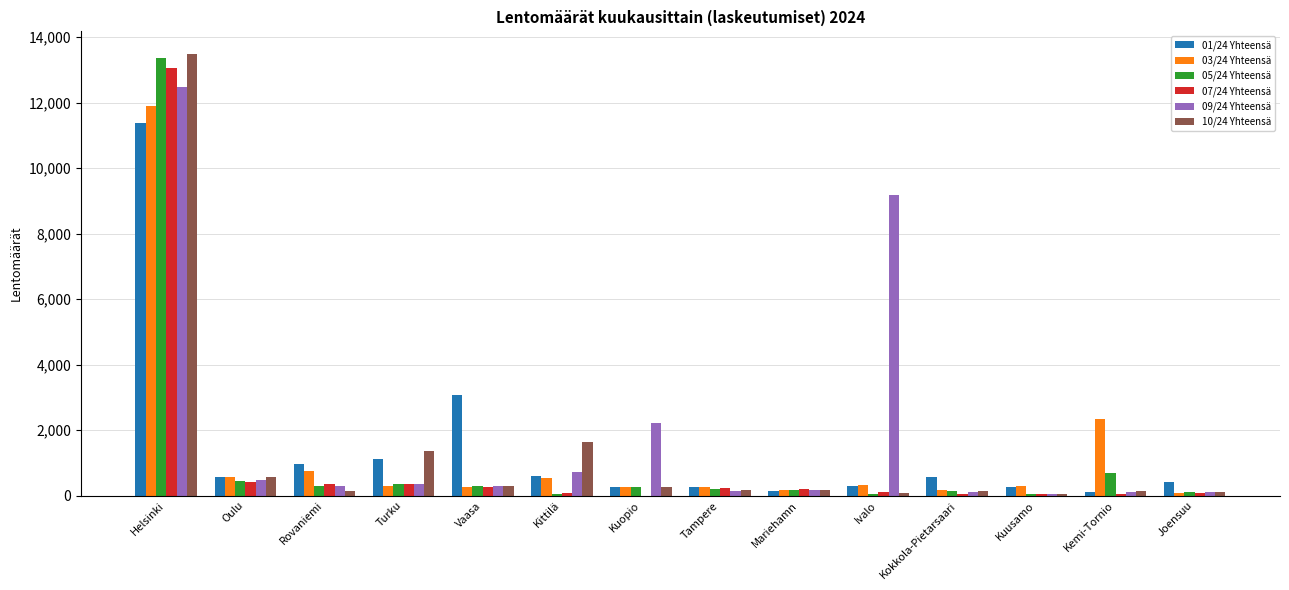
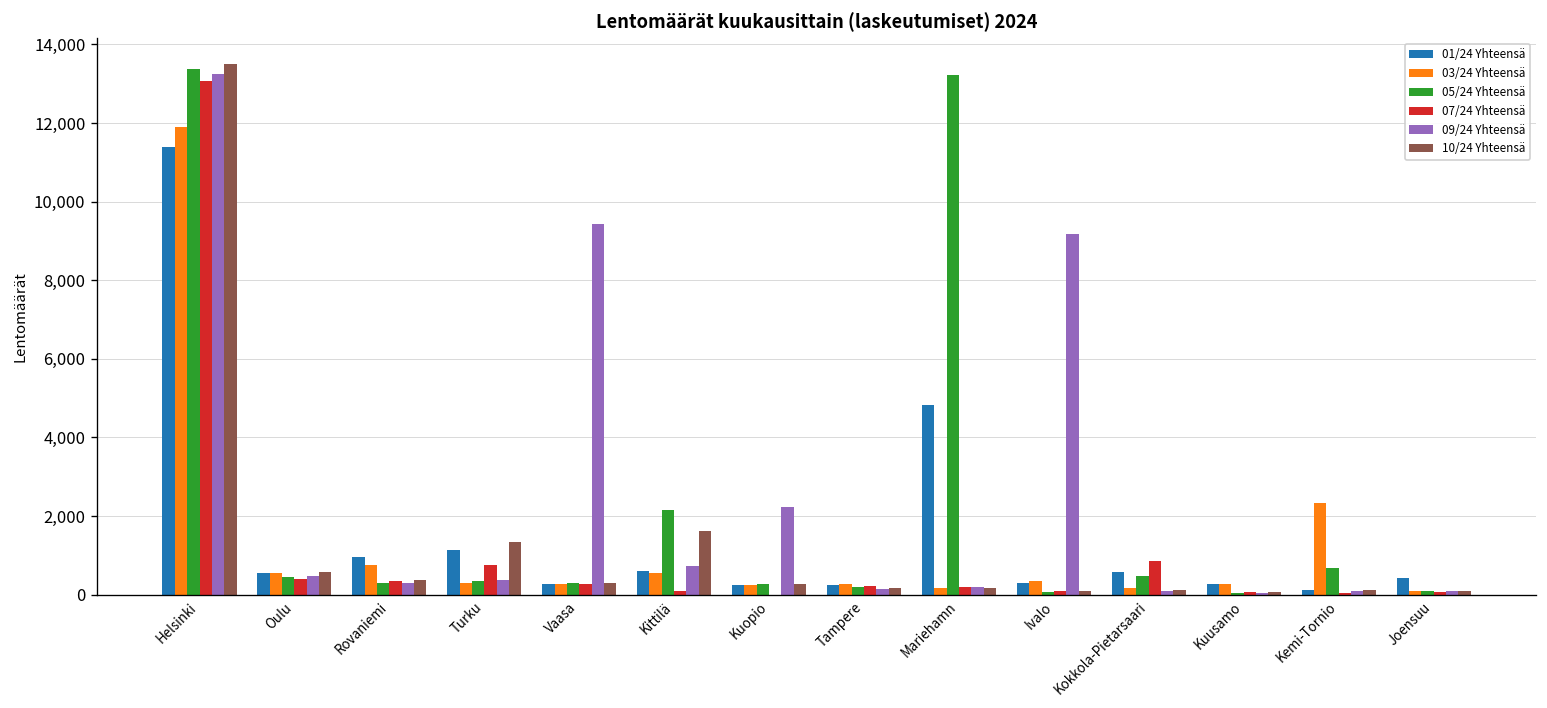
09/24 Yhteensä, Helsinki: 12,500 -> 13,300
10/24 Yhteensä, Rovaniemi: 100 -> 400
07/24 Yhteensä, Turku: 400 -> 800
01/24 Yhteensä, Vaasa: 3,100 -> 300
09/24 Yhteensä, Vaasa: 300 -> 9,400
05/24 Yhteensä, Kittilä: 100 -> 2,200
01/24 Yhteensä, Mariehamn: 200 -> 4,800
05/24 Yhteensä, Mariehamn: 200 -> 13,200
05/24 Yhteensä, Kokkola-Pietarsaari: 100 -> 500
07/24 Yhteensä, Kokkola-Pietarsaari: 0 -> 800
